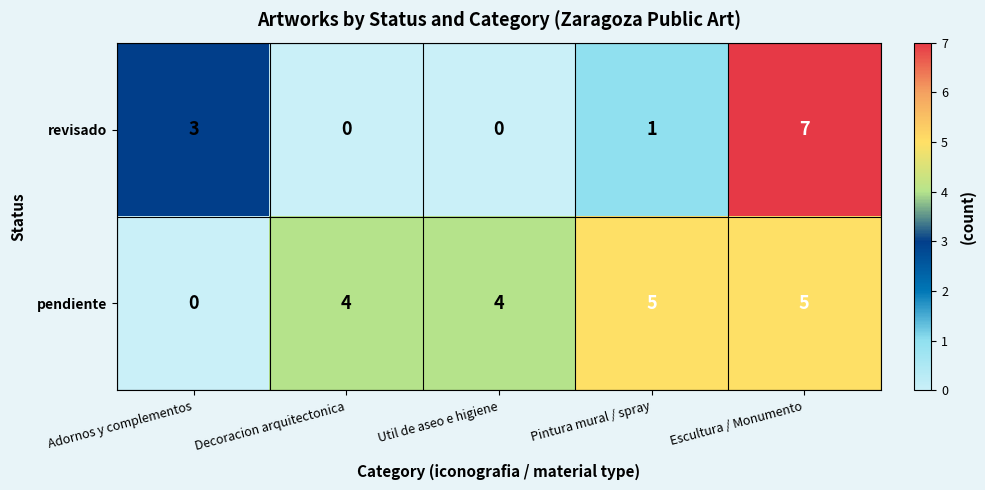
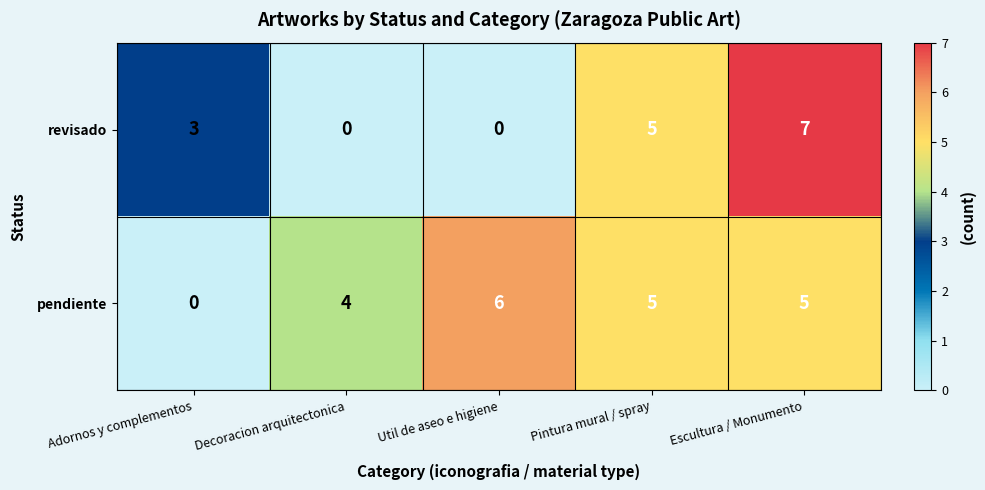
revisado, Pintura mural / spray: 1 -> 5
pendiente, Util de aseo e higiene: 4 -> 6
